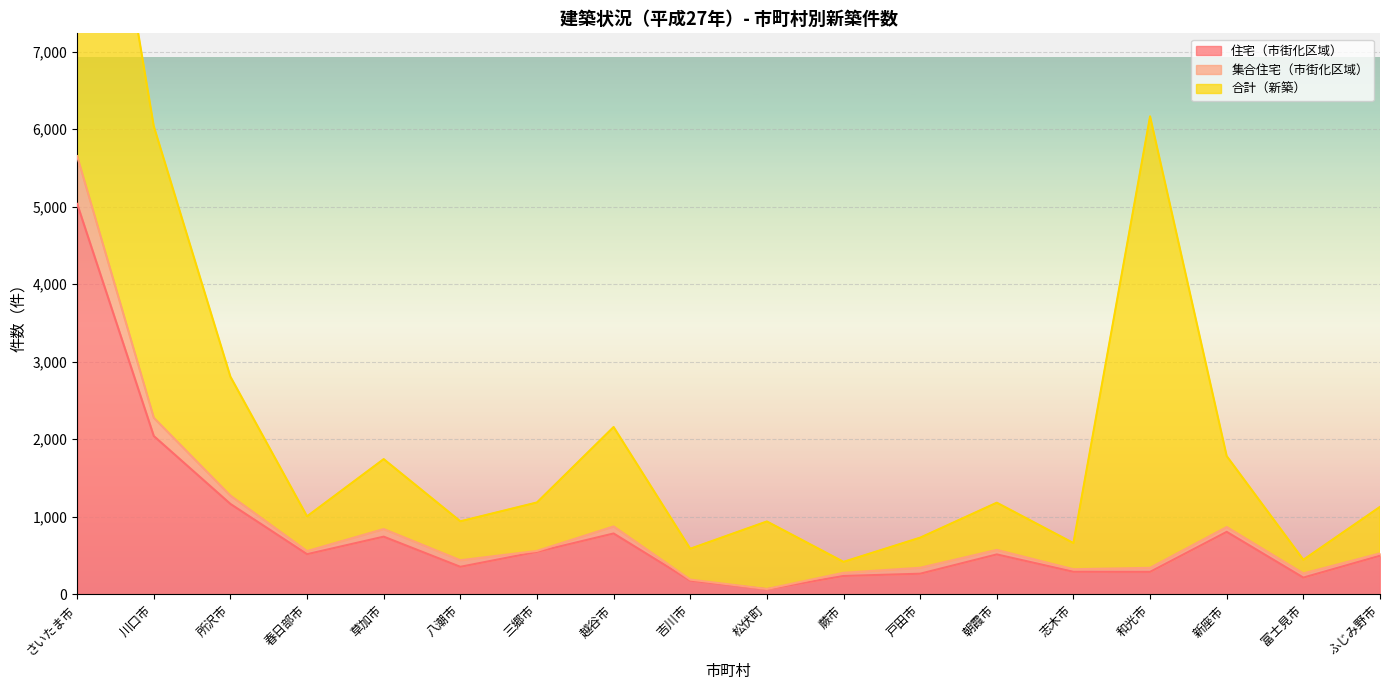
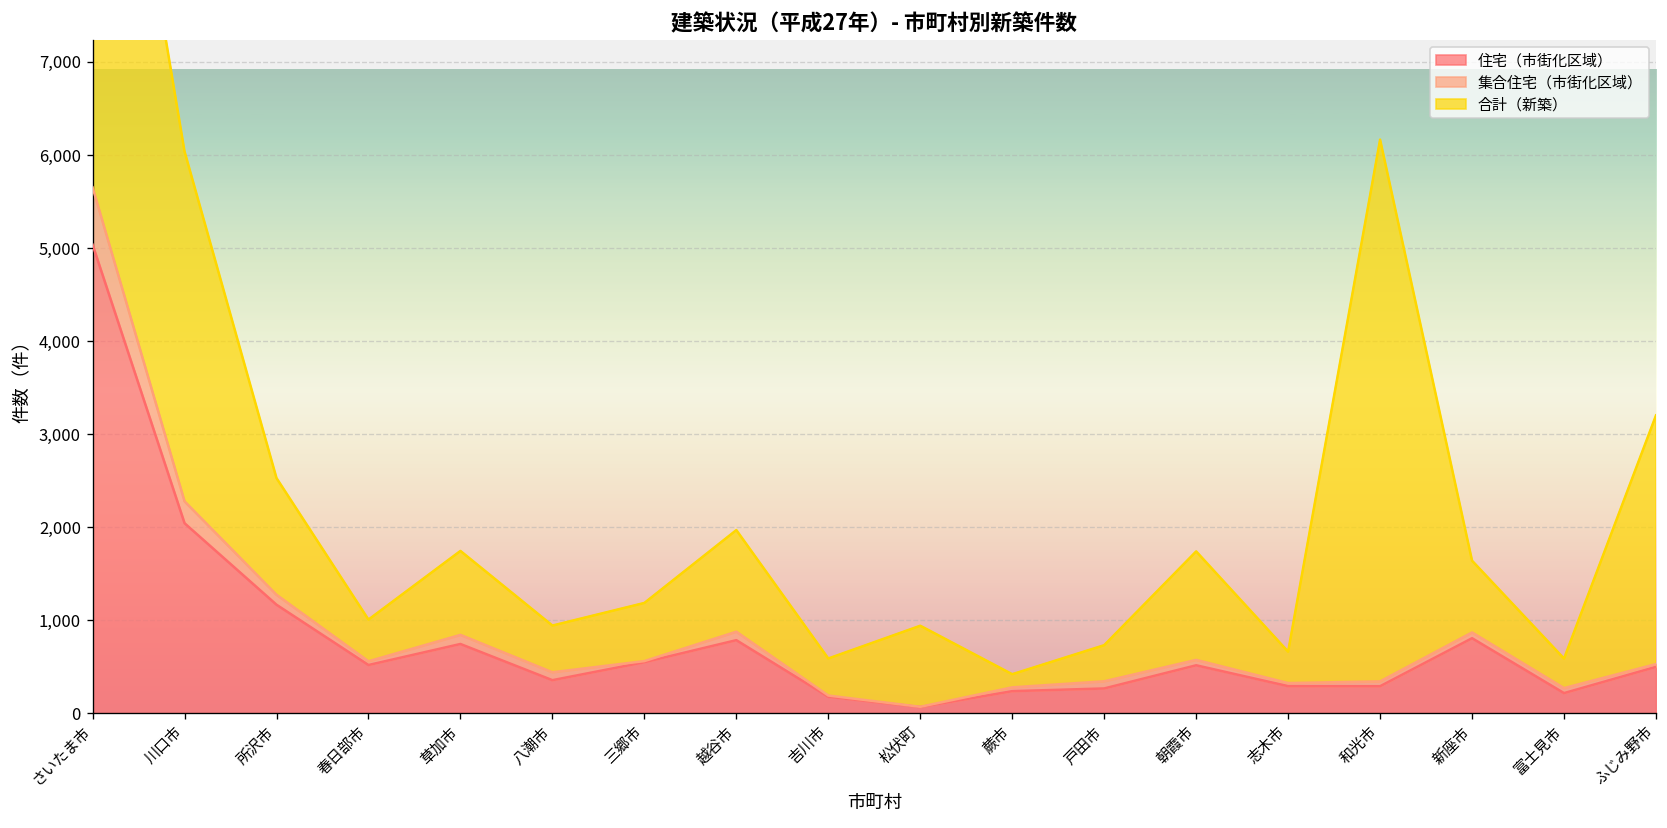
合計（新築）, 所沢市: 1,500 -> 1,300
合計（新築）, 越谷市: 1,300 -> 1,100
合計（新築）, 朝霞市: 600 -> 1,200
合計（新築）, 新座市: 900 -> 800
合計（新築）, 富士見市: 200 -> 300
合計（新築）, ふじみ野市: 600 -> 2,700
